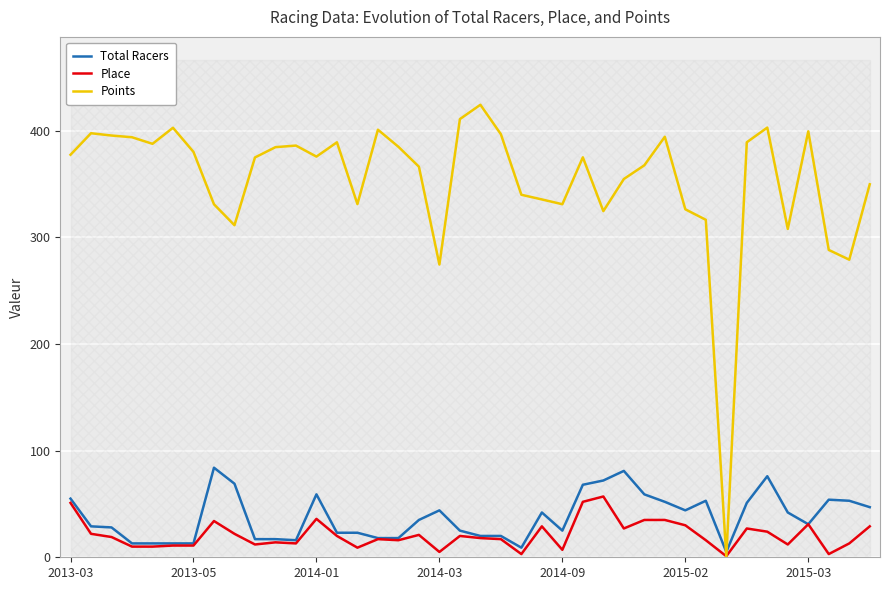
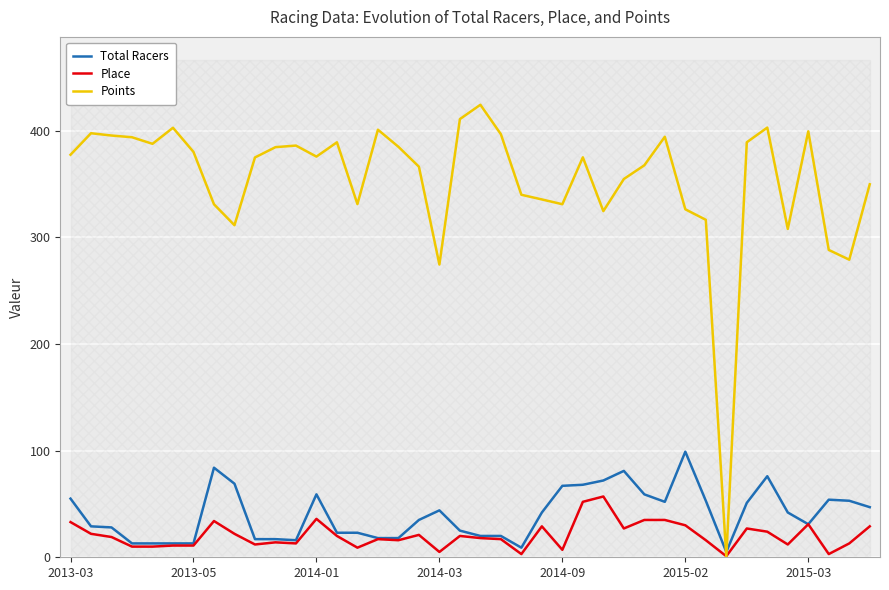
Place, 2013-03: 51 -> 33
Total Racers, 2014-09: 25 -> 67
Total Racers, 2015-02: 44 -> 99
